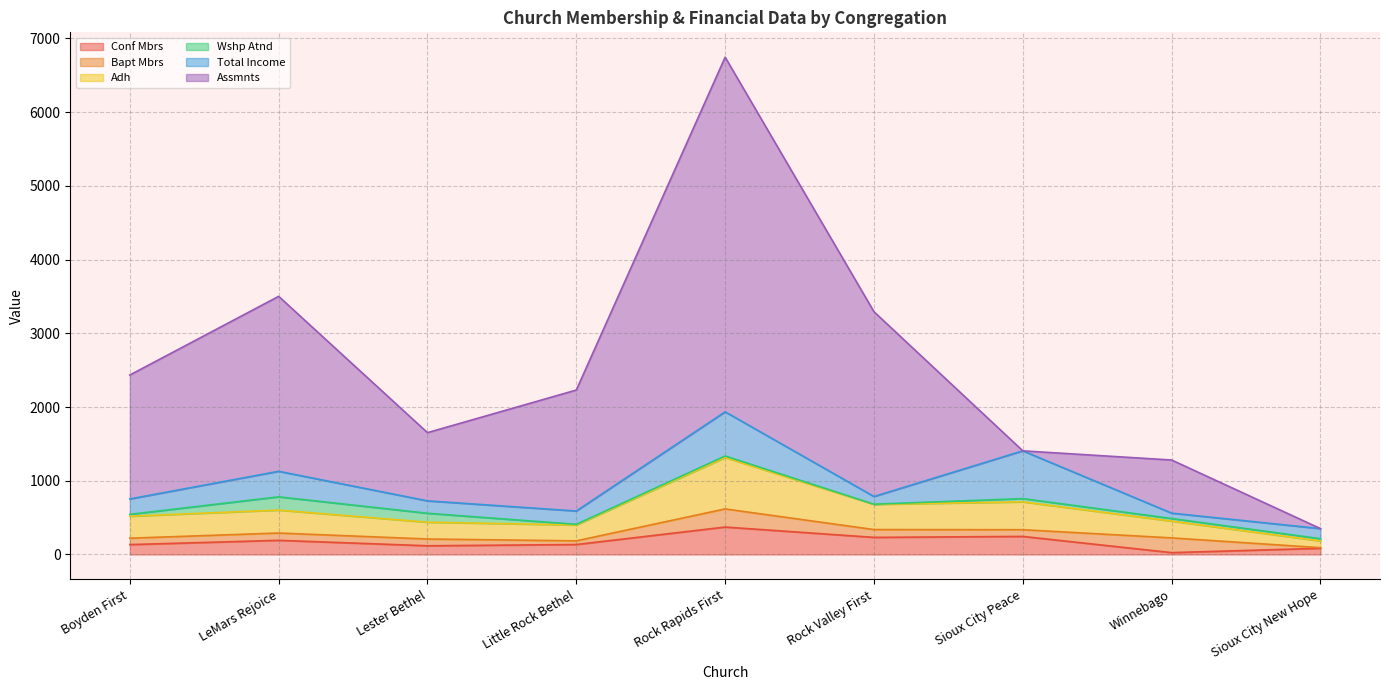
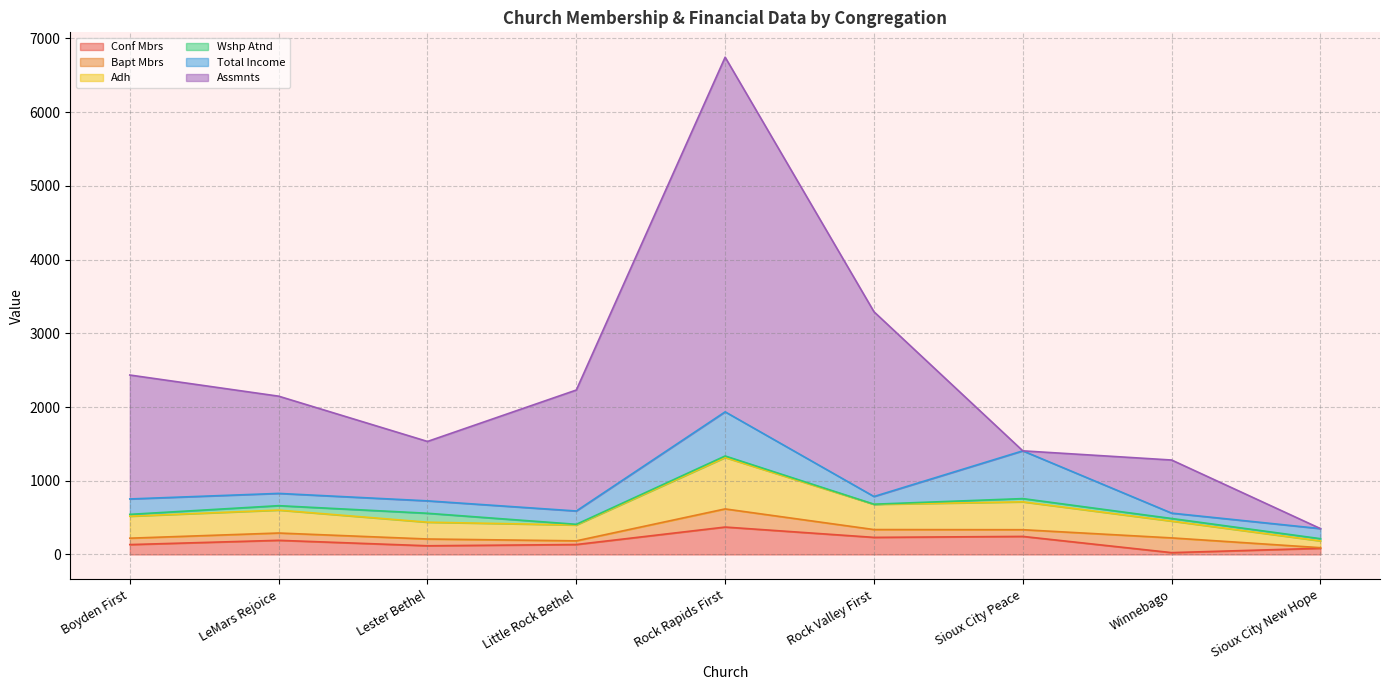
Wshp Atnd, LeMars Rejoice: 200 -> 100
Total Income, LeMars Rejoice: 300 -> 200
Assmnts, LeMars Rejoice: 2400 -> 1300
Assmnts, Lester Bethel: 900 -> 800
